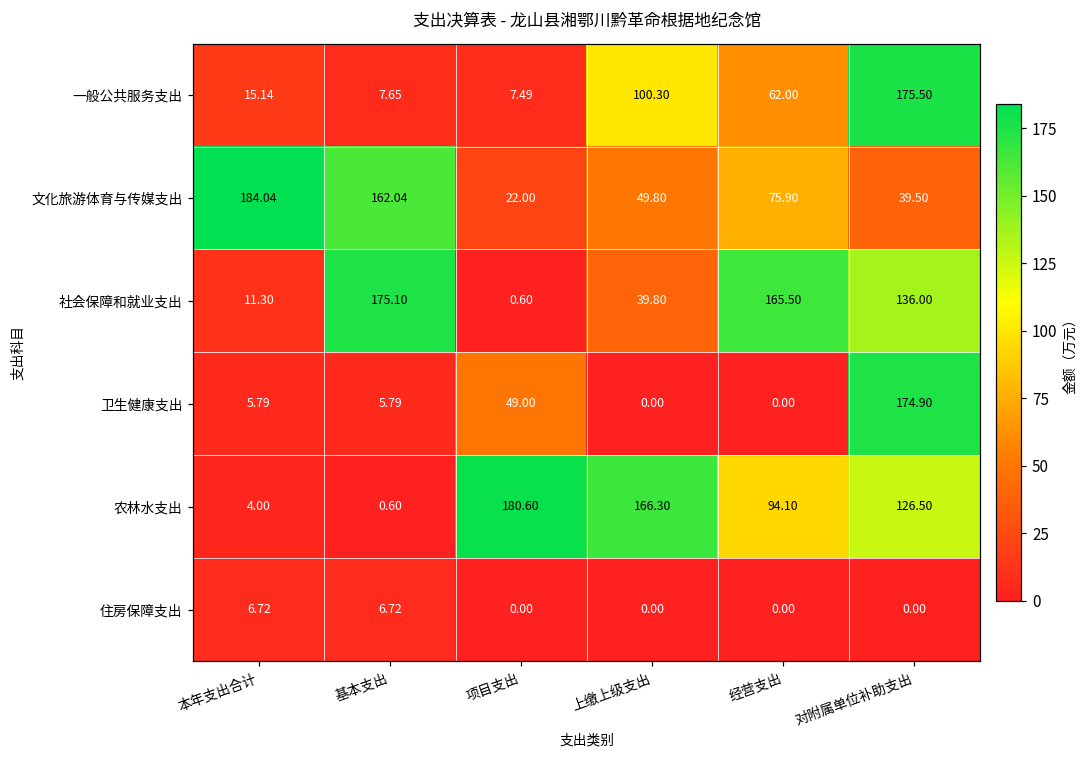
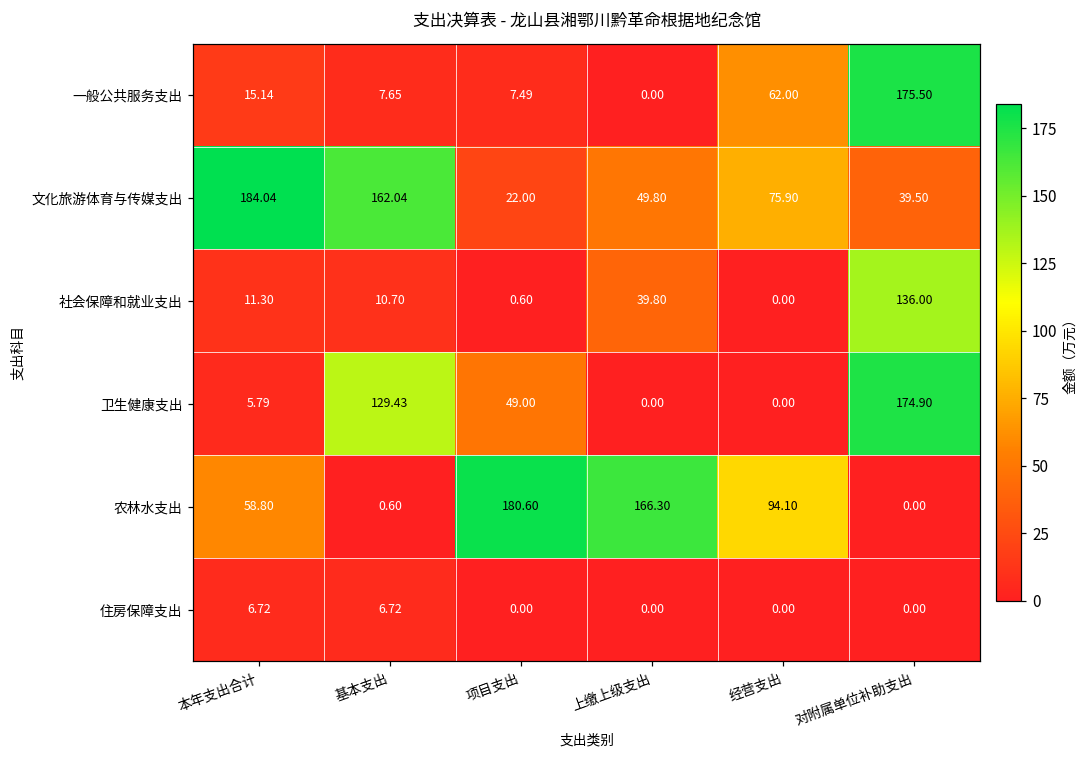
一般公共服务支出, 上缴上级支出: 100.30 -> 0.00
社会保障和就业支出, 基本支出: 175.10 -> 10.70
社会保障和就业支出, 经营支出: 165.50 -> 0.00
卫生健康支出, 基本支出: 5.79 -> 129.43
农林水支出, 本年支出合计: 4.00 -> 58.80
农林水支出, 对附属单位补助支出: 126.50 -> 0.00
